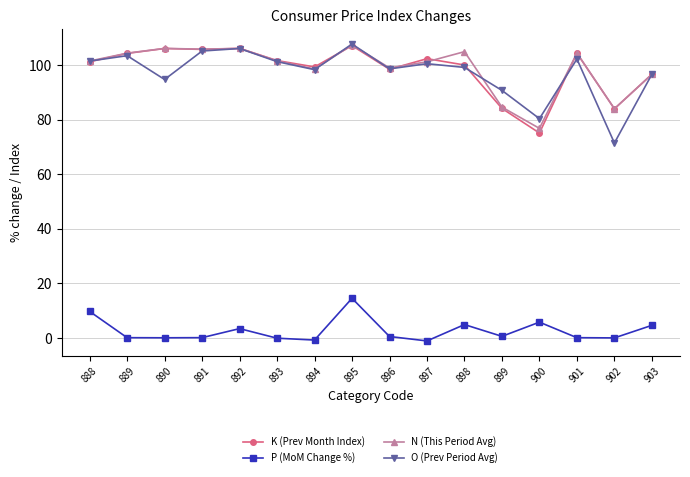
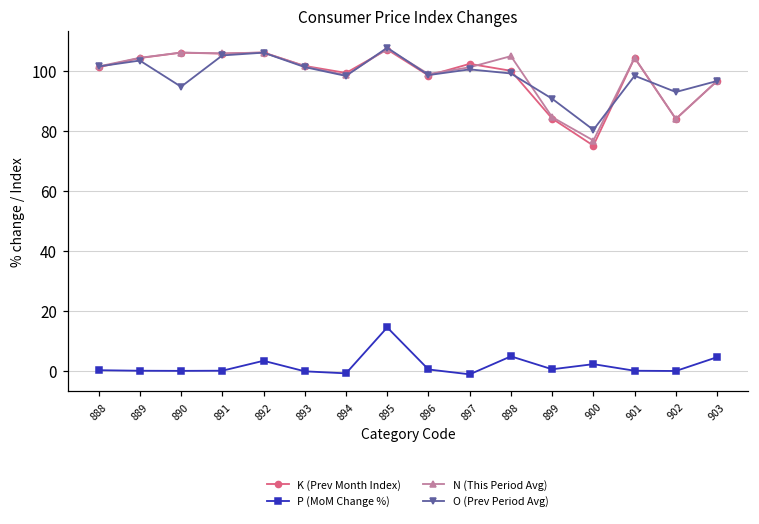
P (MoM Change %), 888: 10 -> 0
P (MoM Change %), 900: 6 -> 2
O (Prev Period Avg), 901: 102 -> 98
O (Prev Period Avg), 902: 71 -> 93
